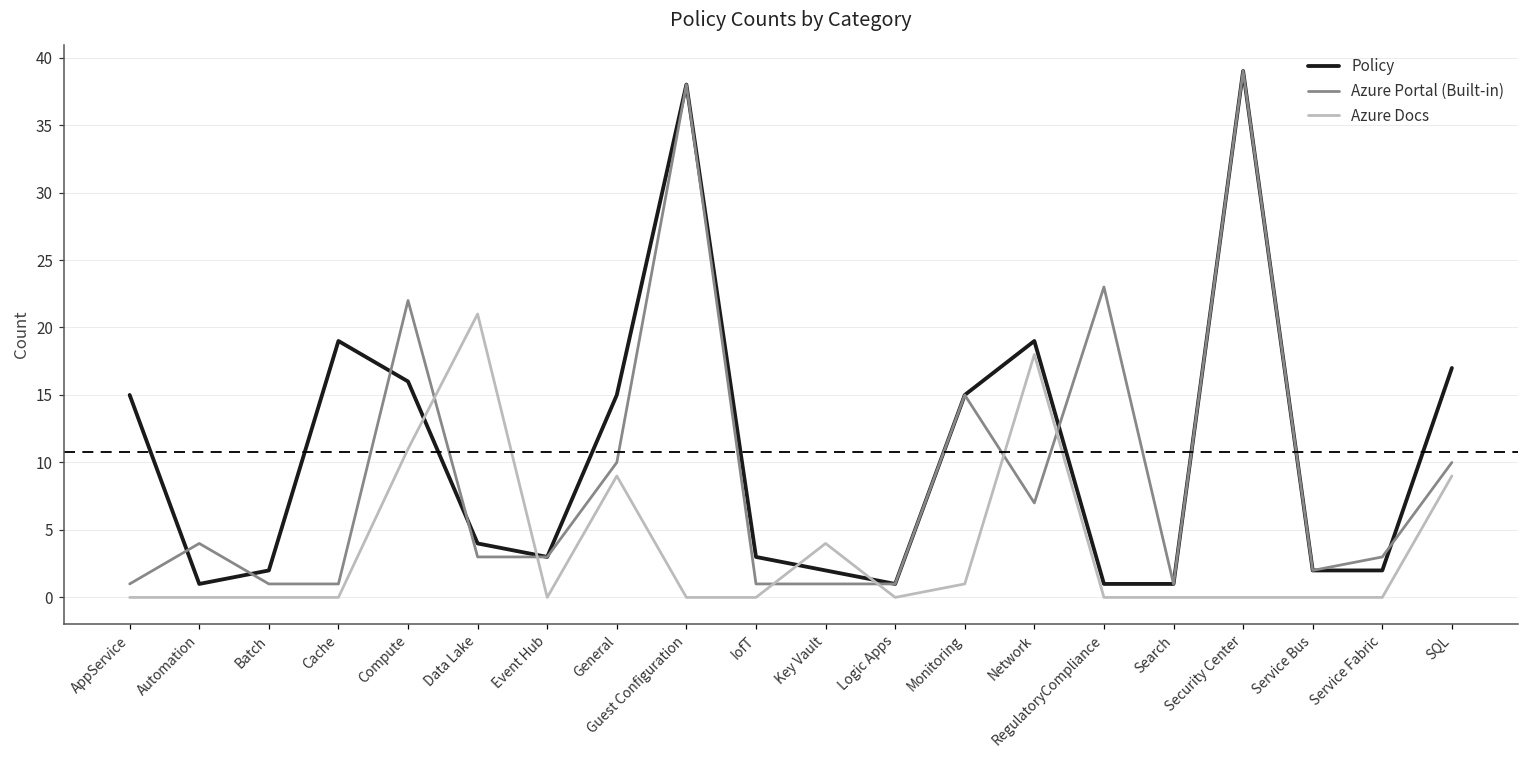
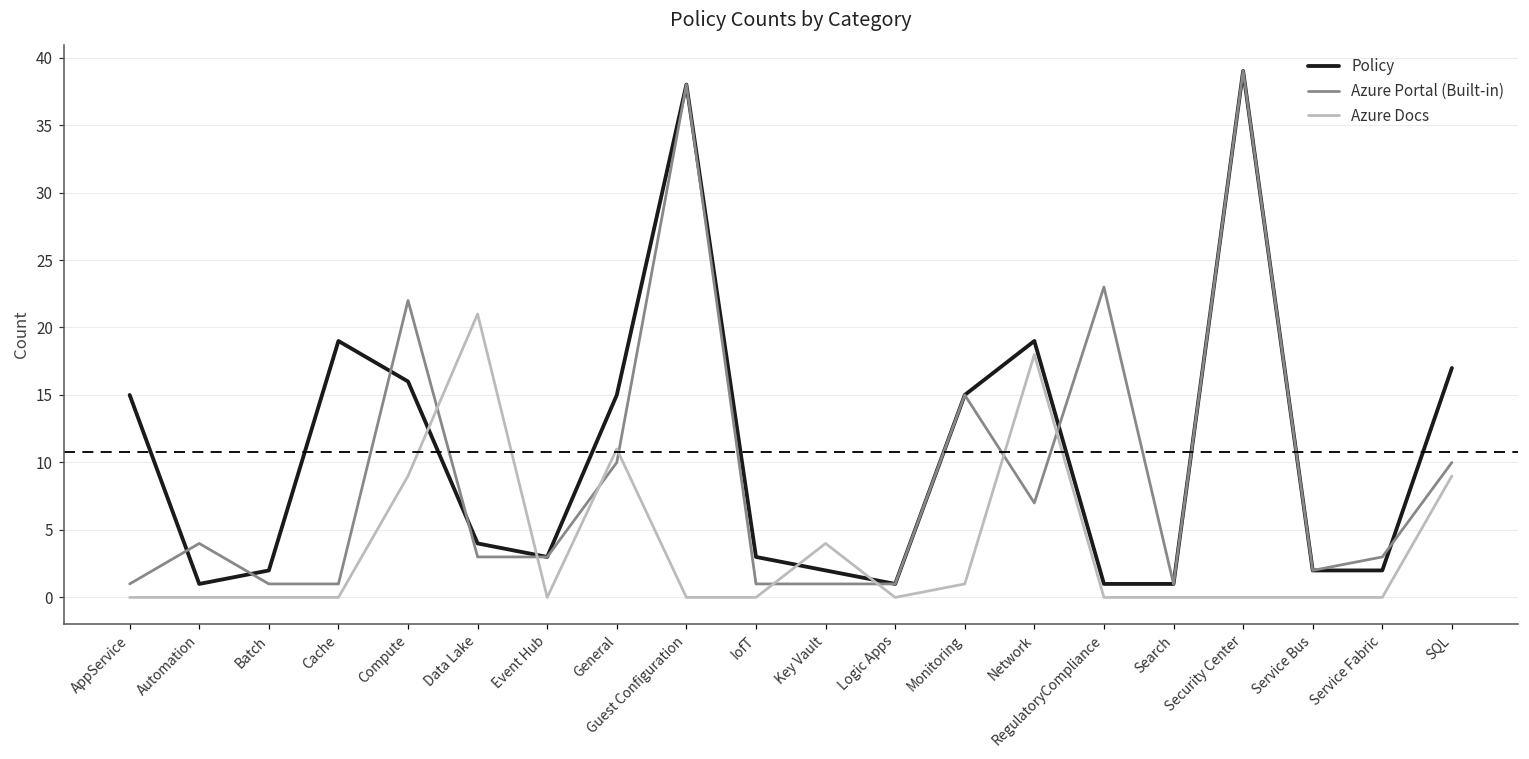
Azure Docs, Compute: 11 -> 9
Azure Docs, General: 9 -> 11
